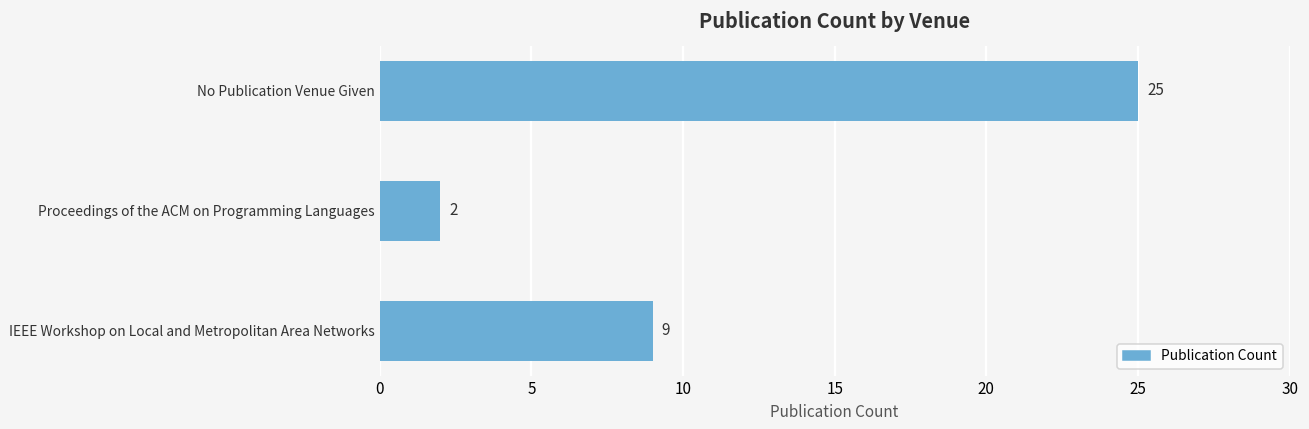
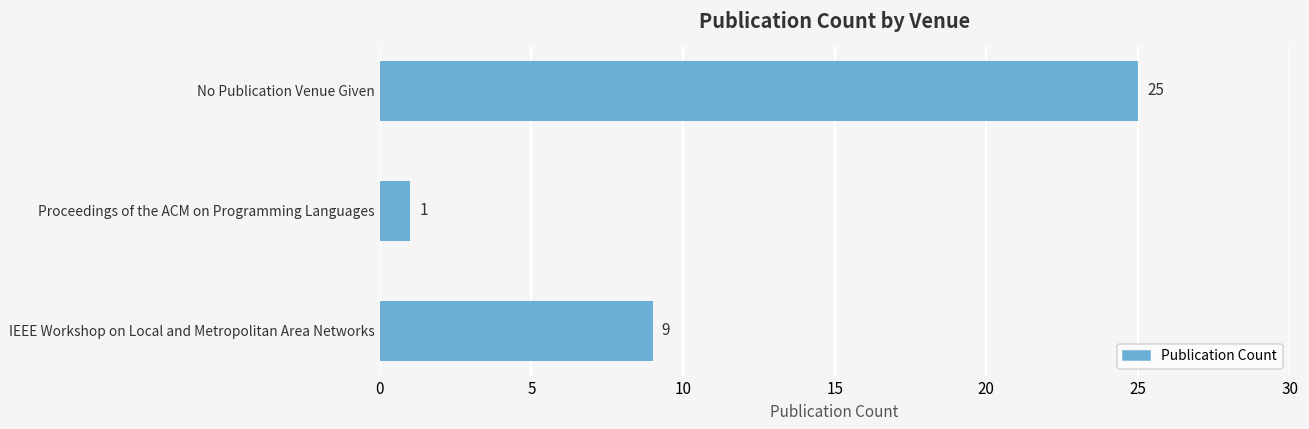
Proceedings of the ACM on Programming Languages: 2 -> 1
